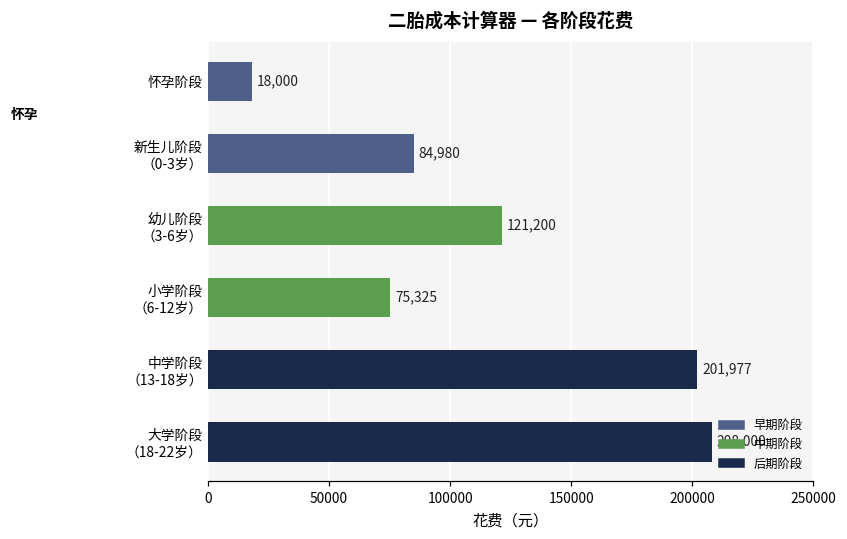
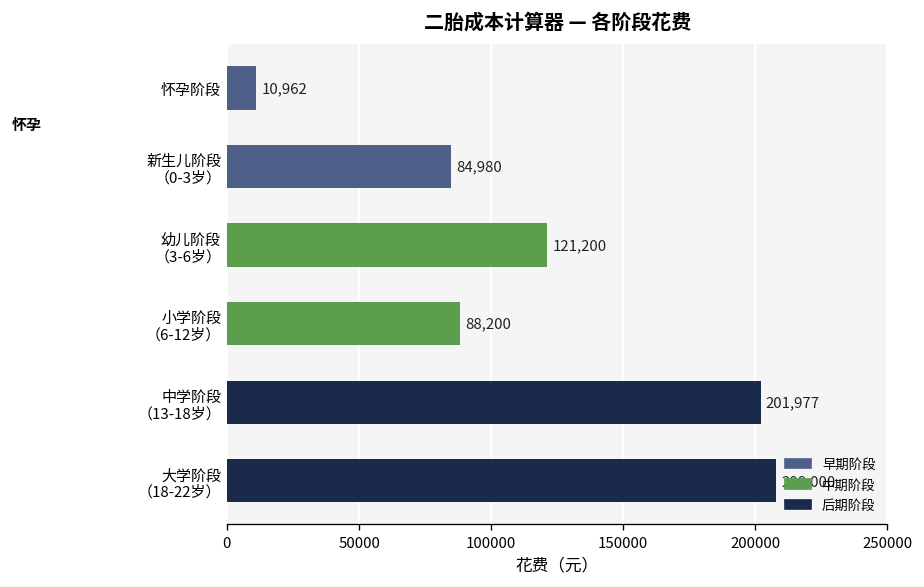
怀孕阶段: 18,000 -> 10,962
小学阶段 （6-12岁）: 75,325 -> 88,200
